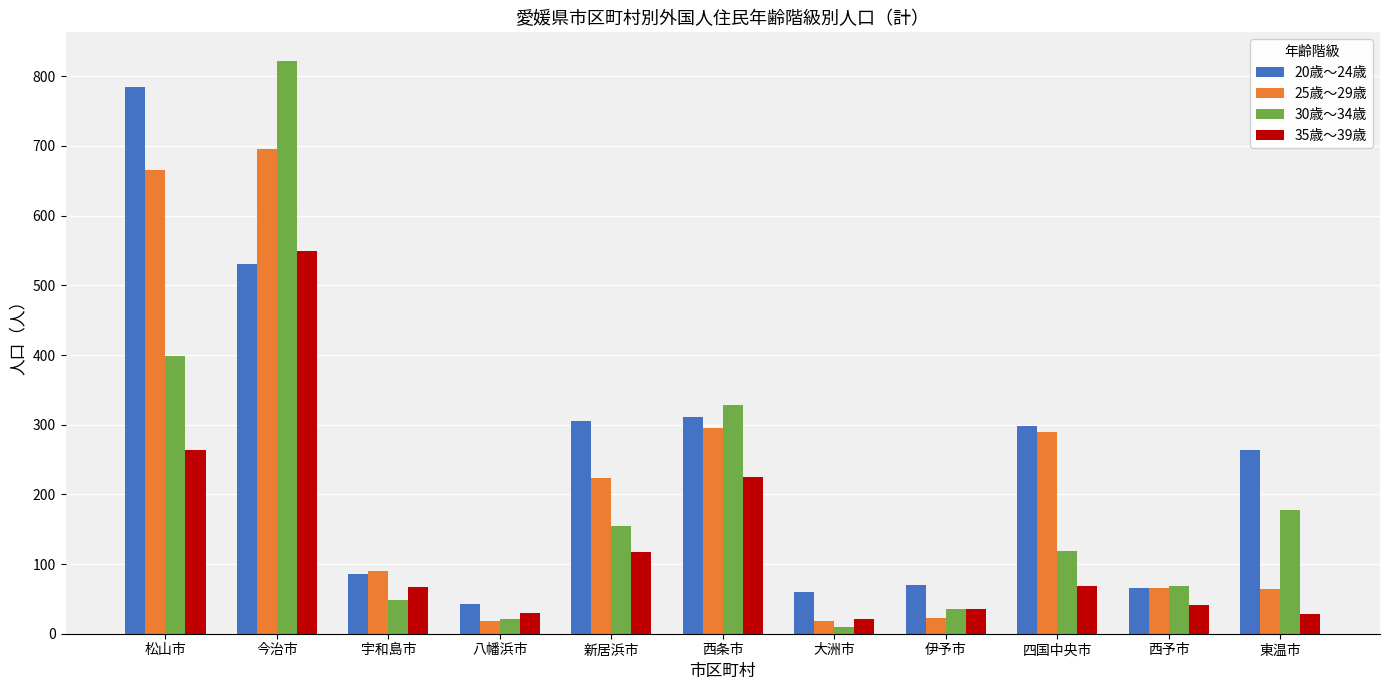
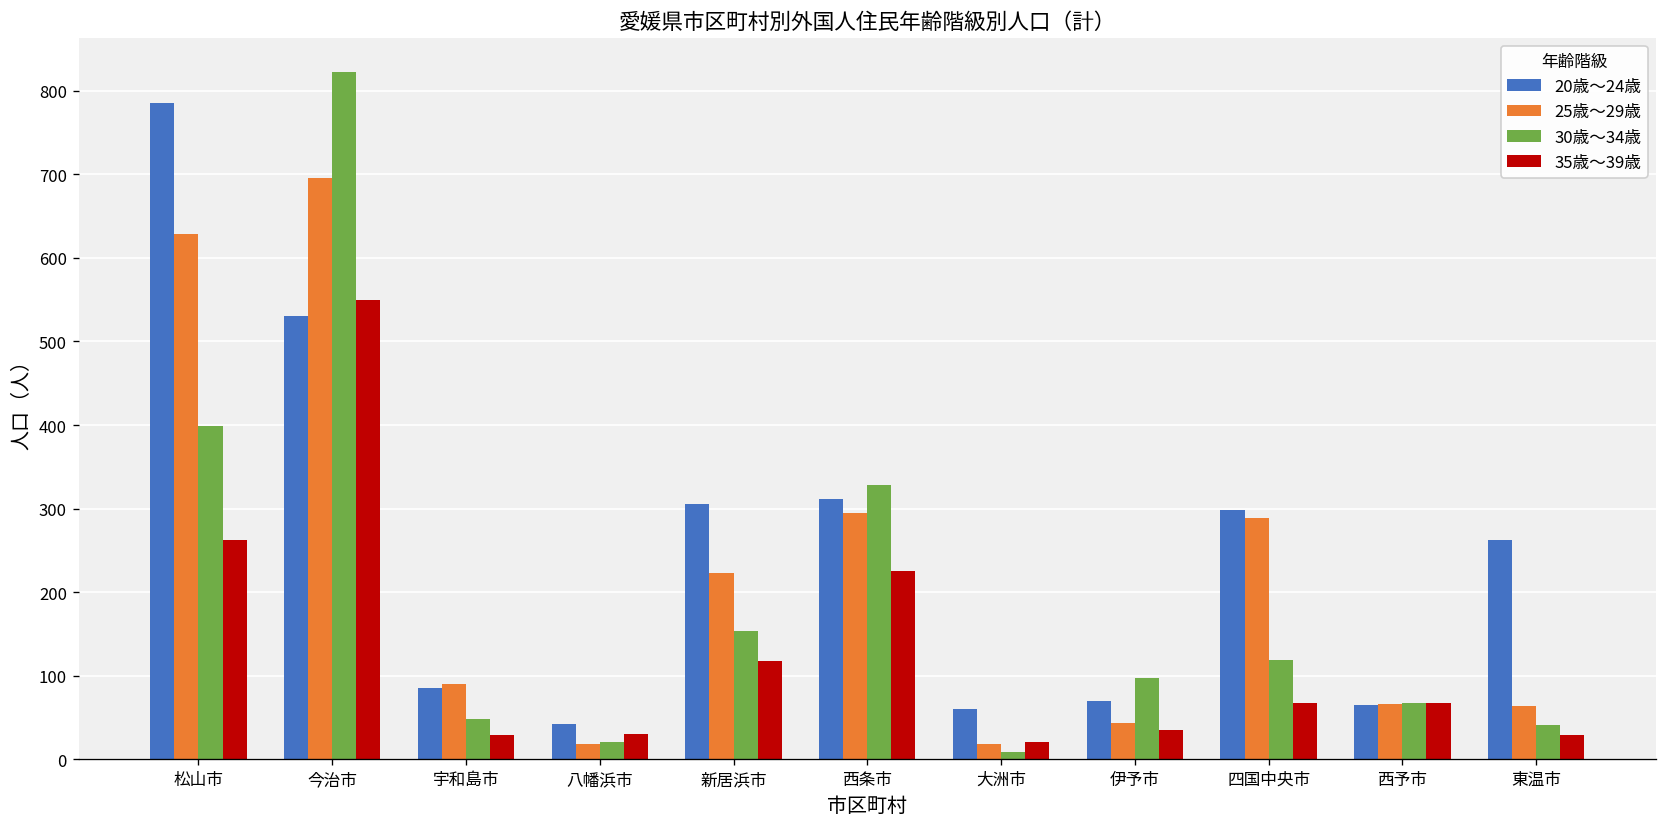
25歳～29歳, 松山市: 670 -> 630
35歳～39歳, 宇和島市: 70 -> 30
25歳～29歳, 伊予市: 20 -> 40
30歳～34歳, 伊予市: 40 -> 100
35歳～39歳, 西予市: 40 -> 70
30歳～34歳, 東温市: 180 -> 40
